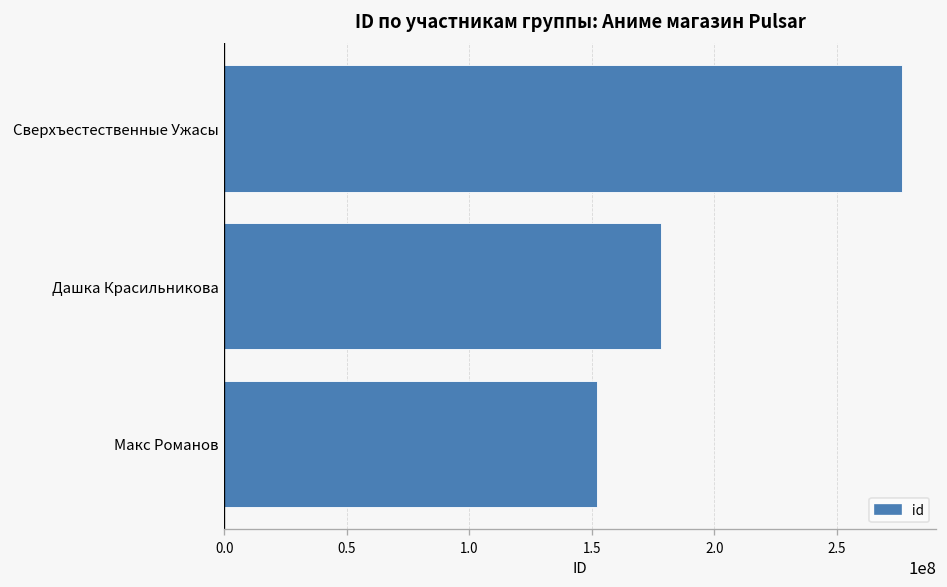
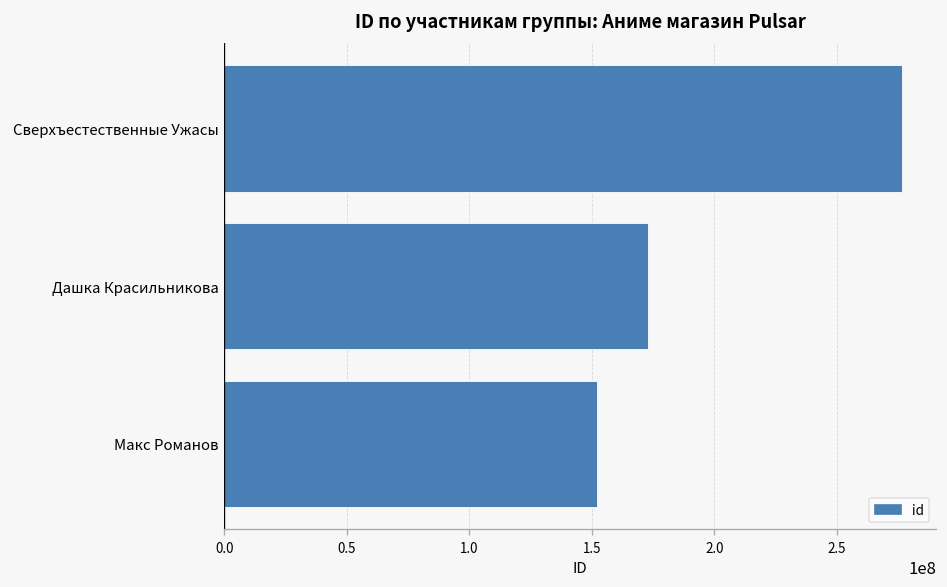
Дашка Красильникова: 178000000 -> 173000000
